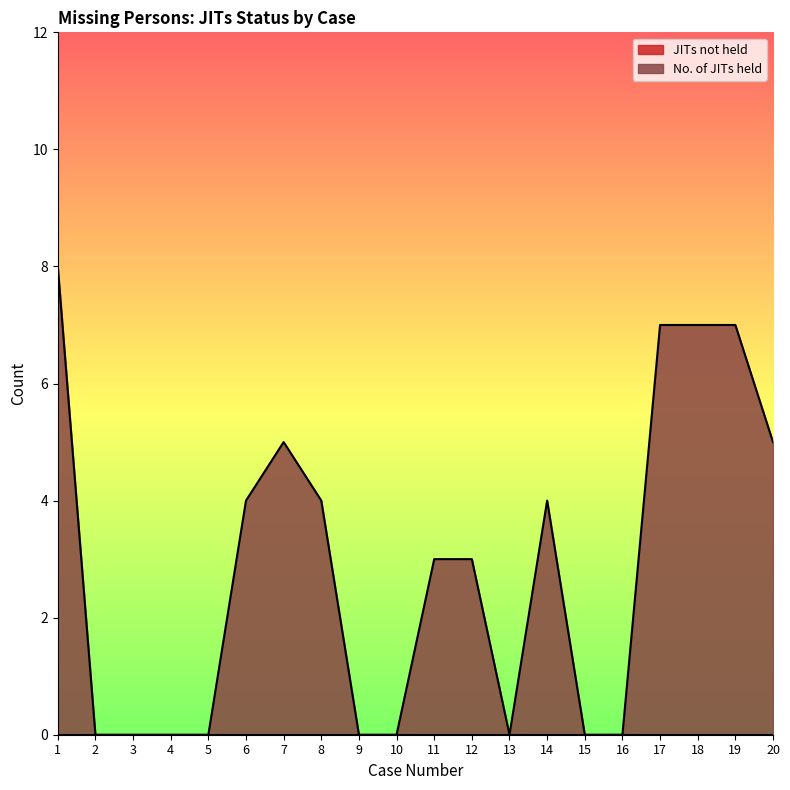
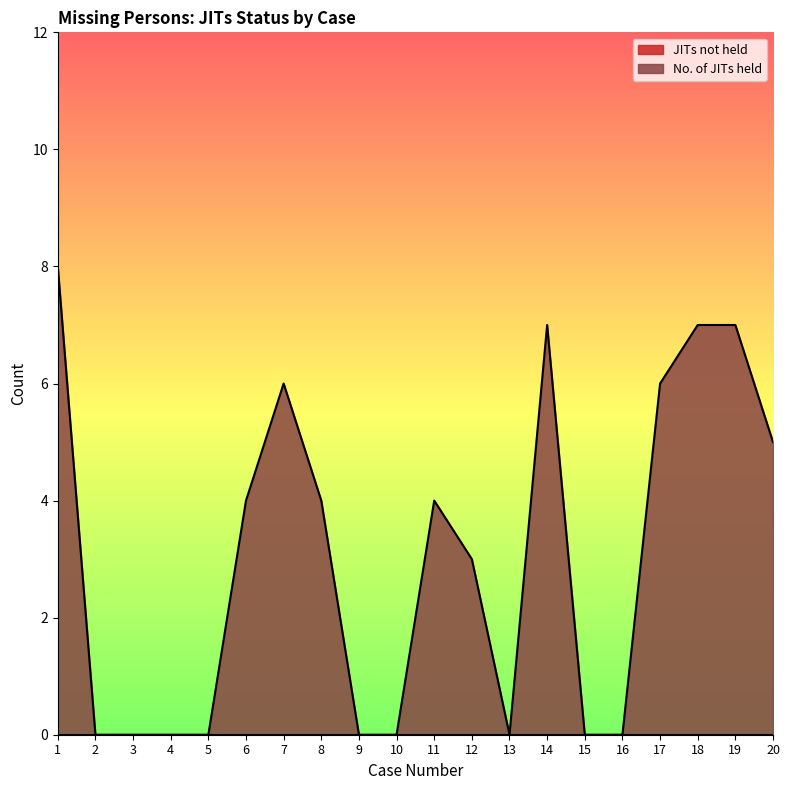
No. of JITs held, 7: 5 -> 6
No. of JITs held, 11: 3 -> 4
No. of JITs held, 14: 4 -> 7
No. of JITs held, 17: 7 -> 6
